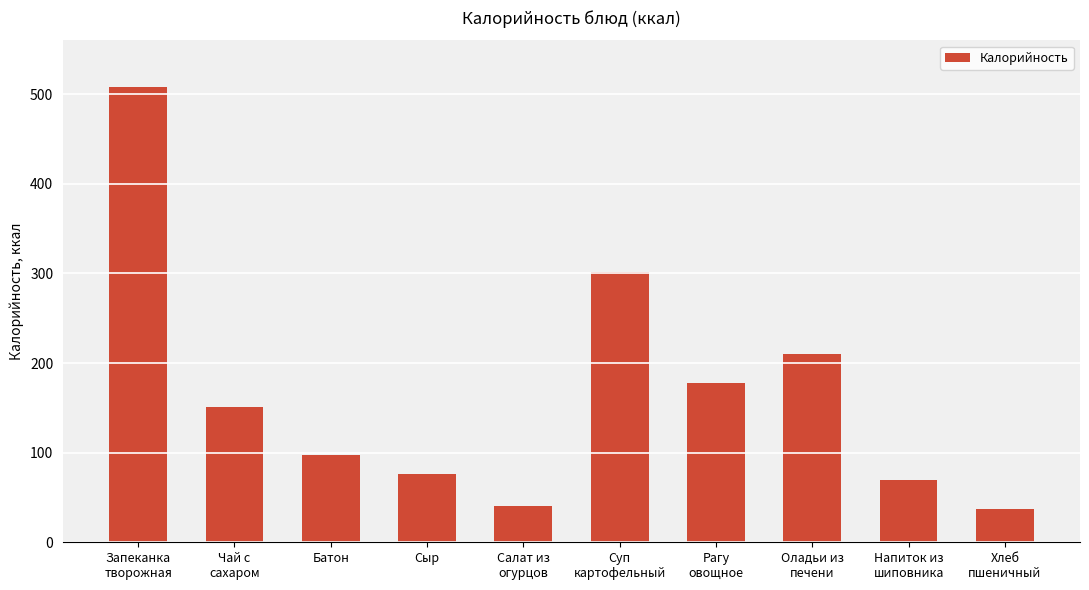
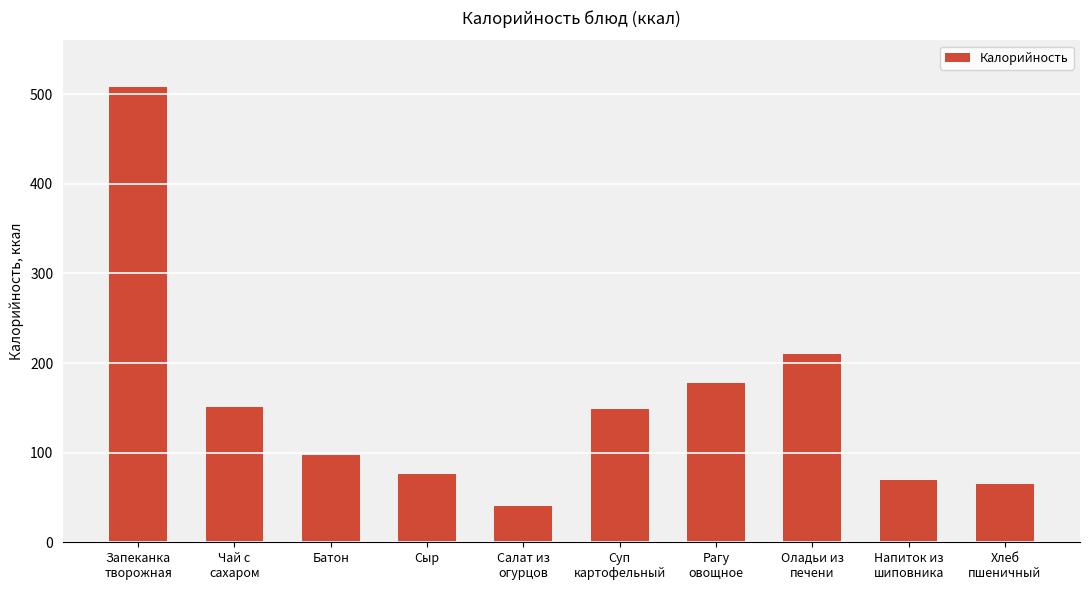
Суп картофельный: 300 -> 150
Хлеб пшеничный: 40 -> 70
